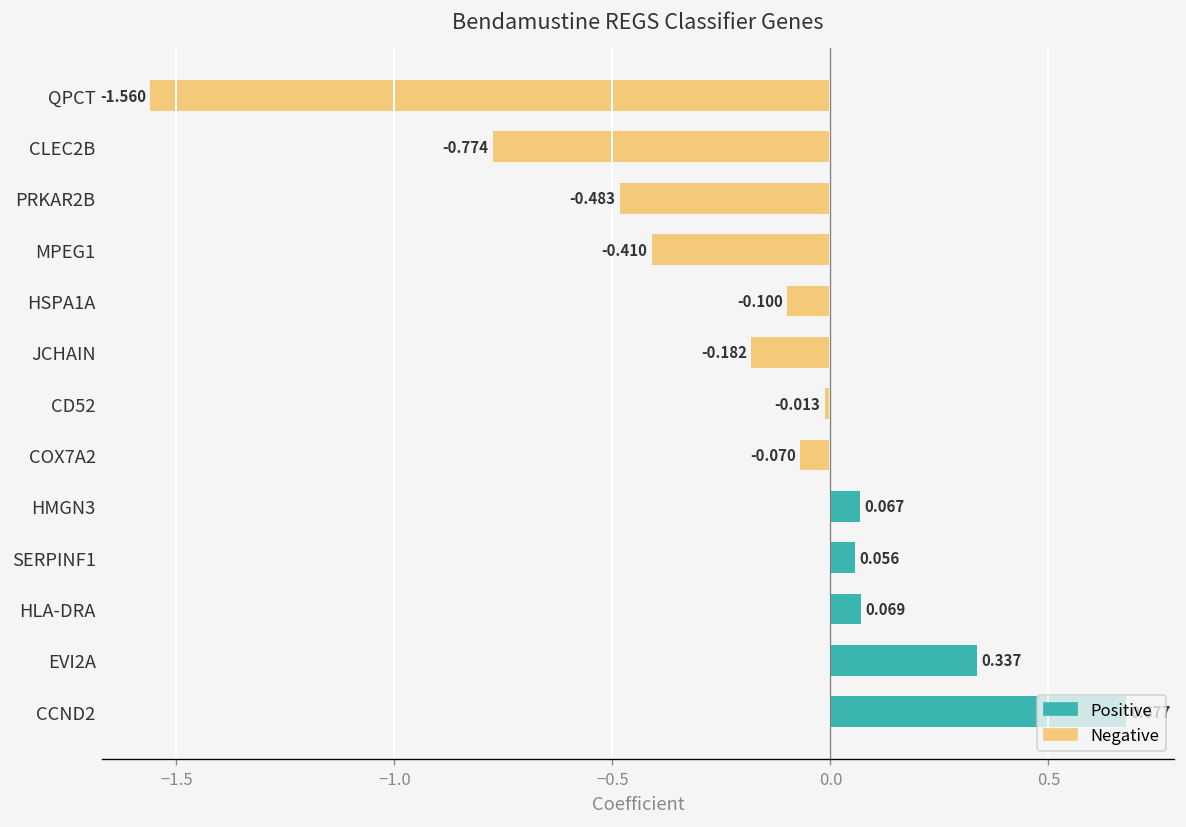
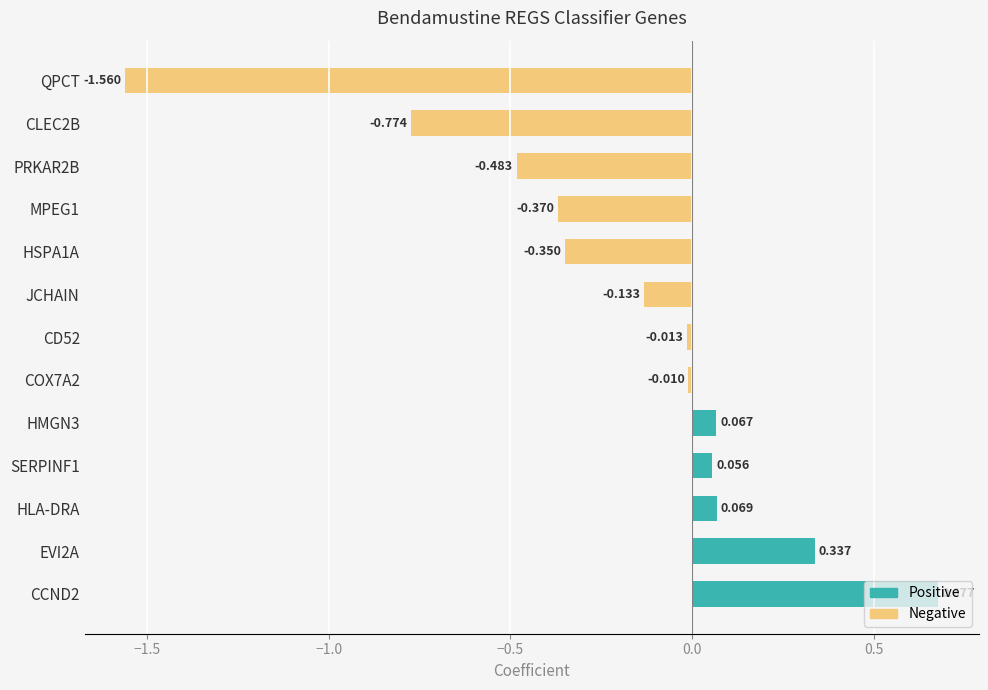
MPEG1: -0.410 -> -0.370
HSPA1A: -0.100 -> -0.350
JCHAIN: -0.182 -> -0.133
COX7A2: -0.070 -> -0.010
